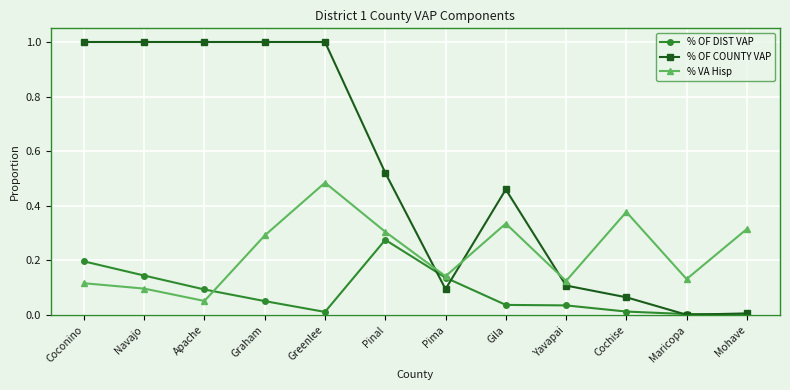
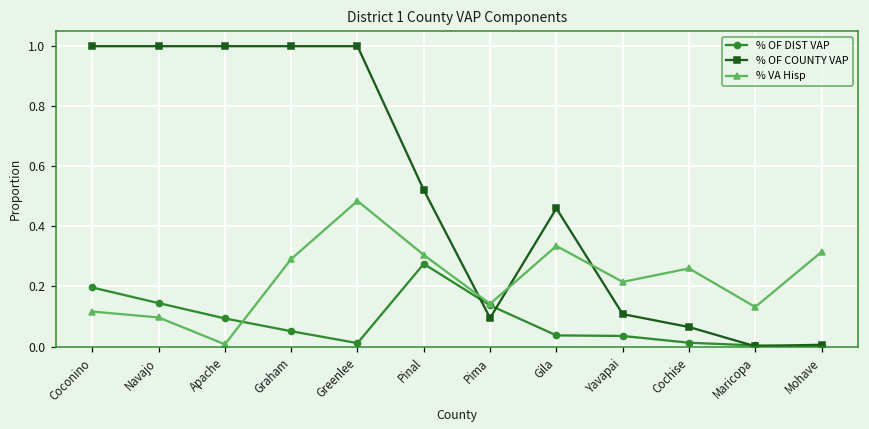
% VA Hisp, Apache: 0.05 -> 0.01
% VA Hisp, Yavapai: 0.12 -> 0.22
% VA Hisp, Cochise: 0.38 -> 0.26
